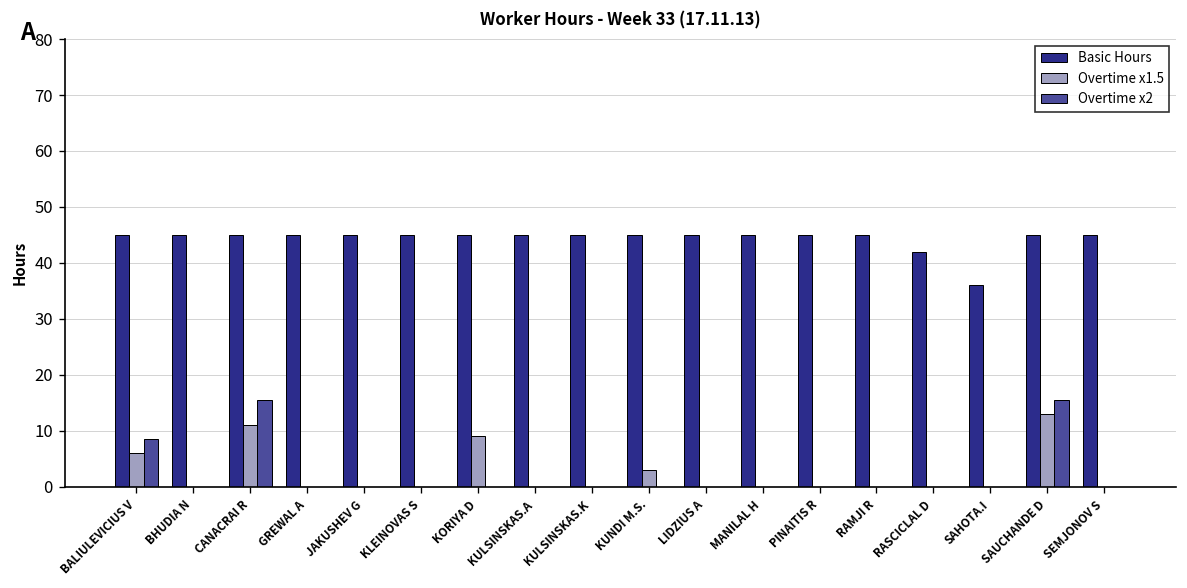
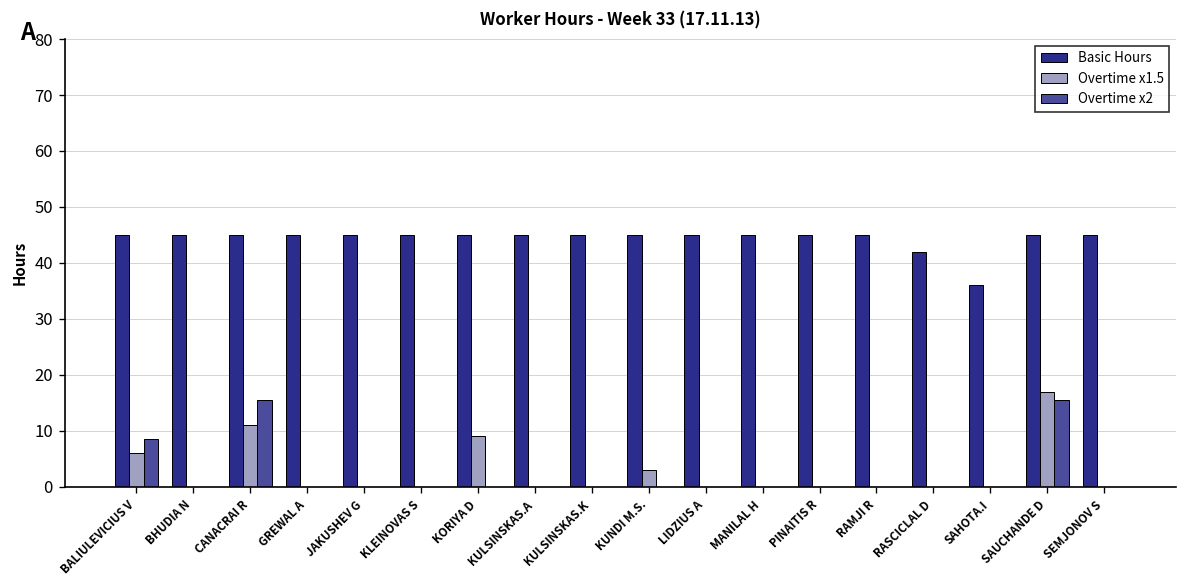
Overtime x1.5, SAUCHANDE D: 13 -> 17
